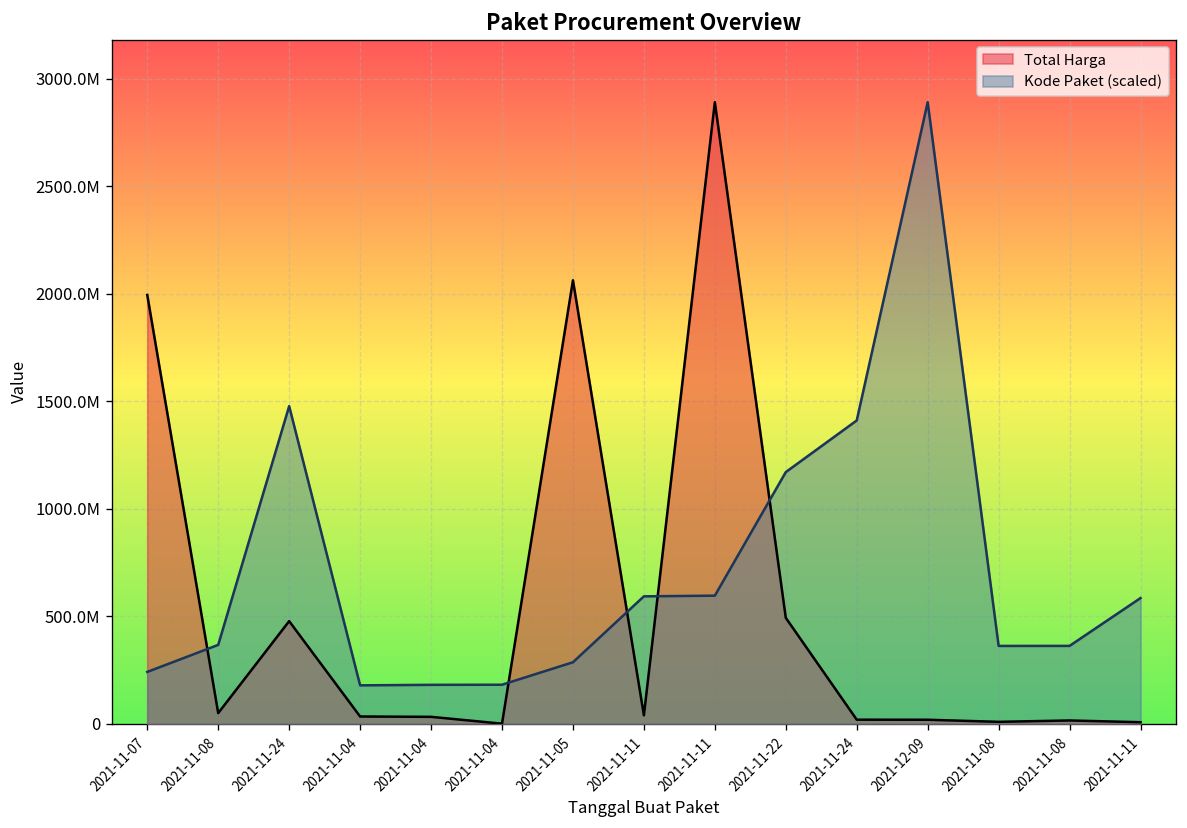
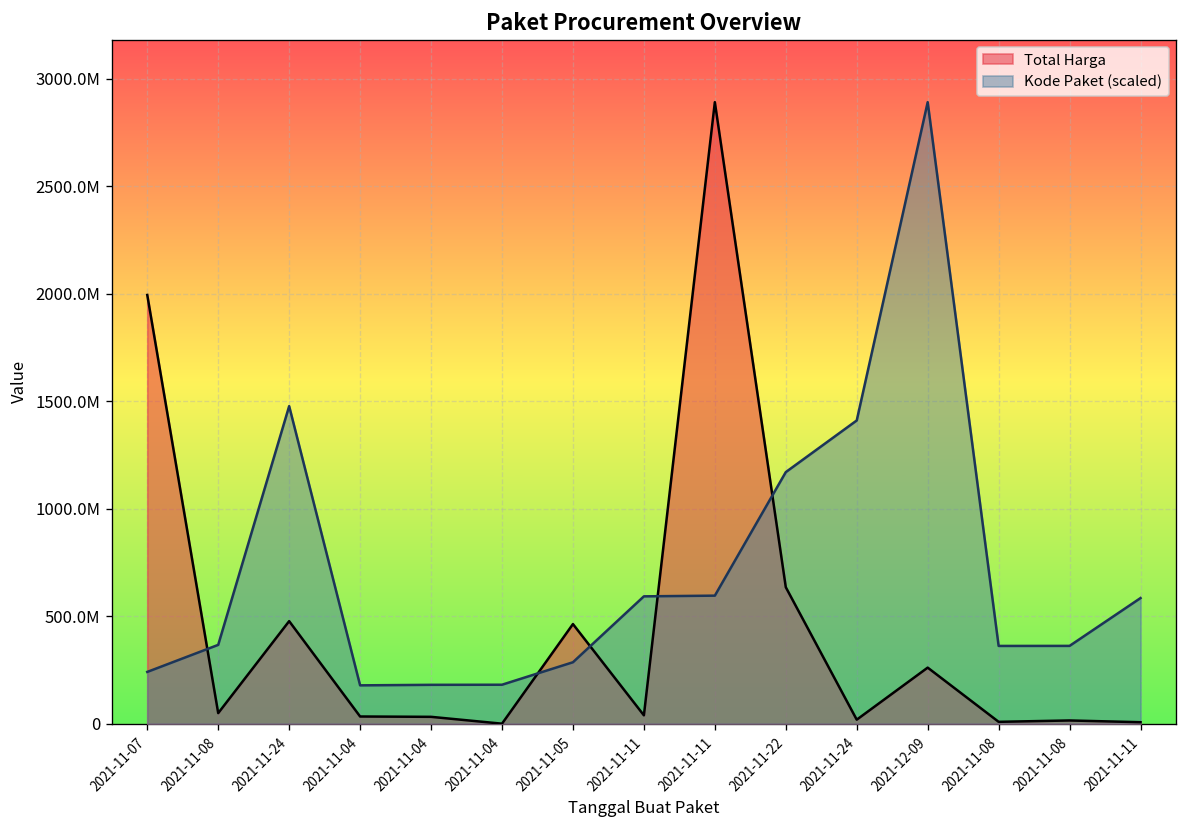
Total Harga, 2021-11-05: 2060000000 -> 460000000
Total Harga, 2021-11-22: 490000000 -> 640000000
Total Harga, 2021-12-09: 20000000 -> 260000000
